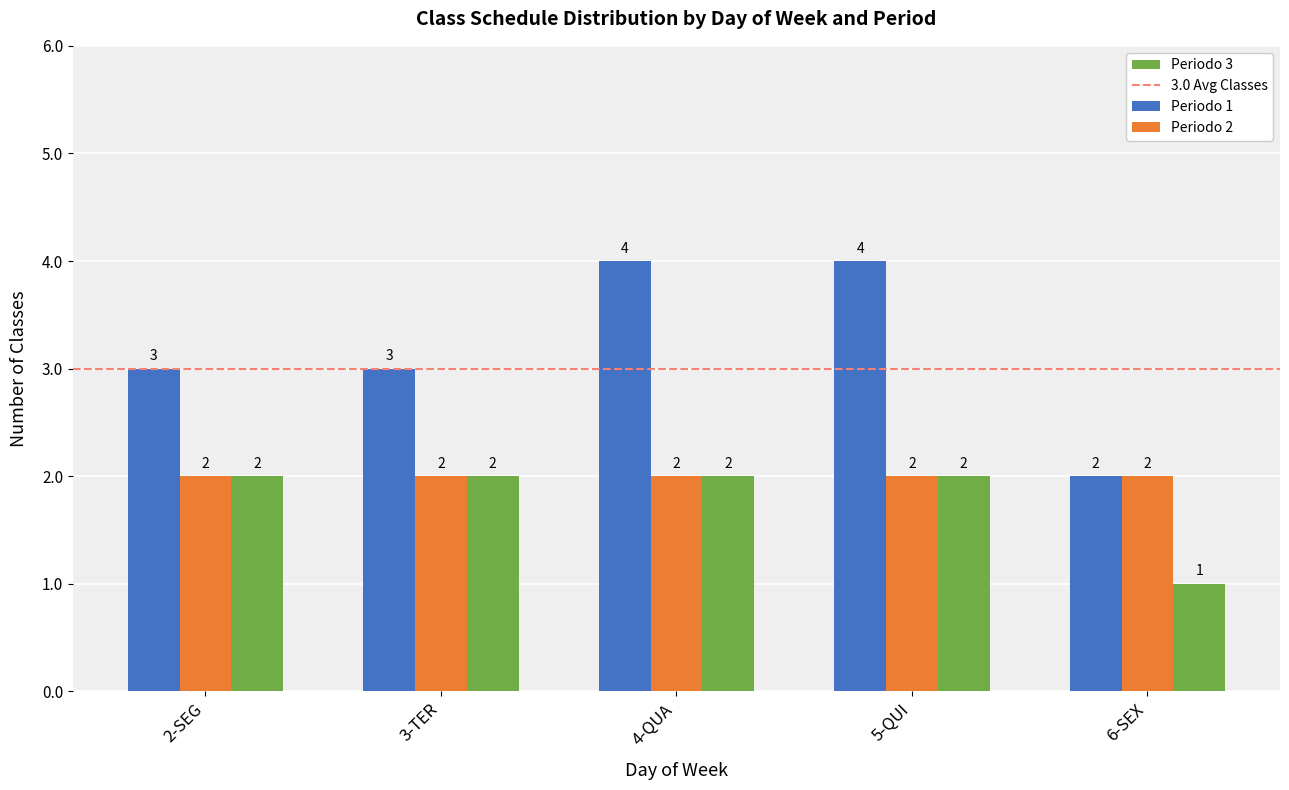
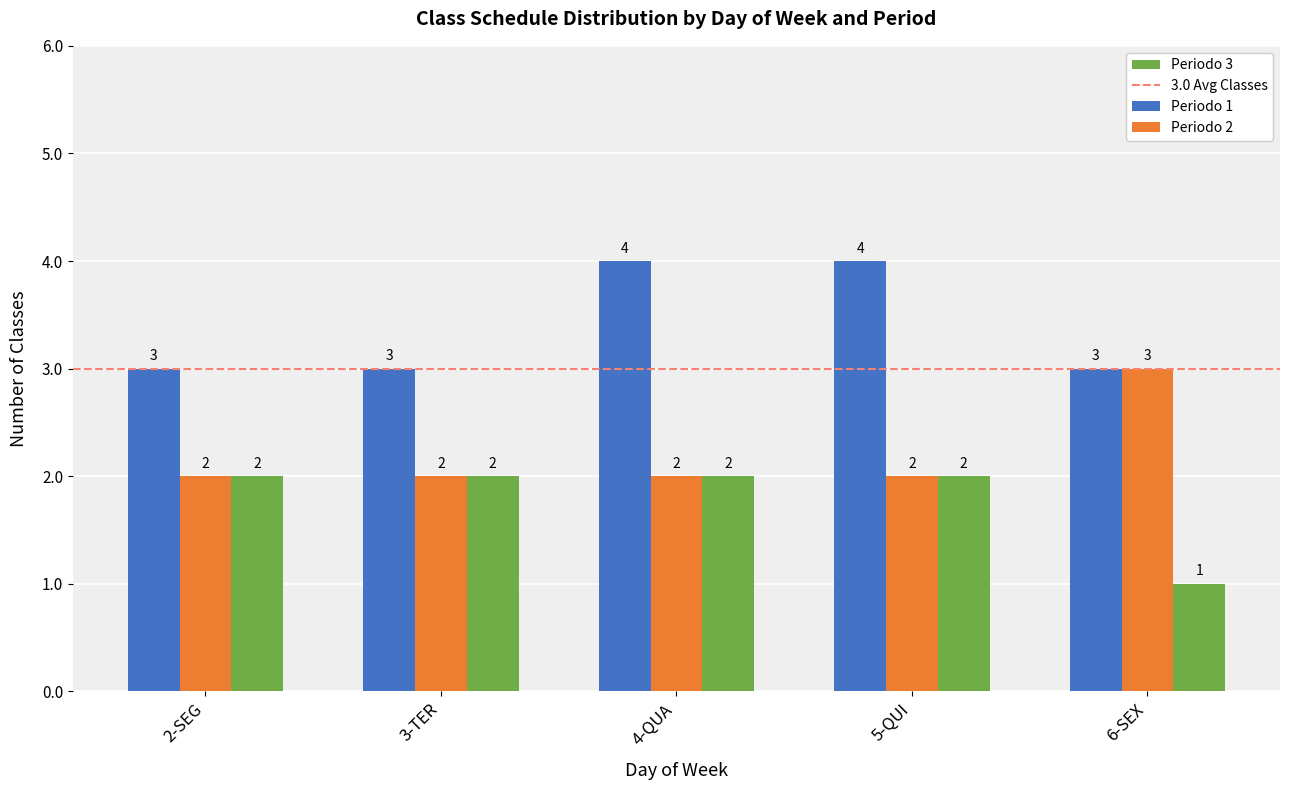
Periodo 1, 6-SEX: 2 -> 3
Periodo 2, 6-SEX: 2 -> 3
